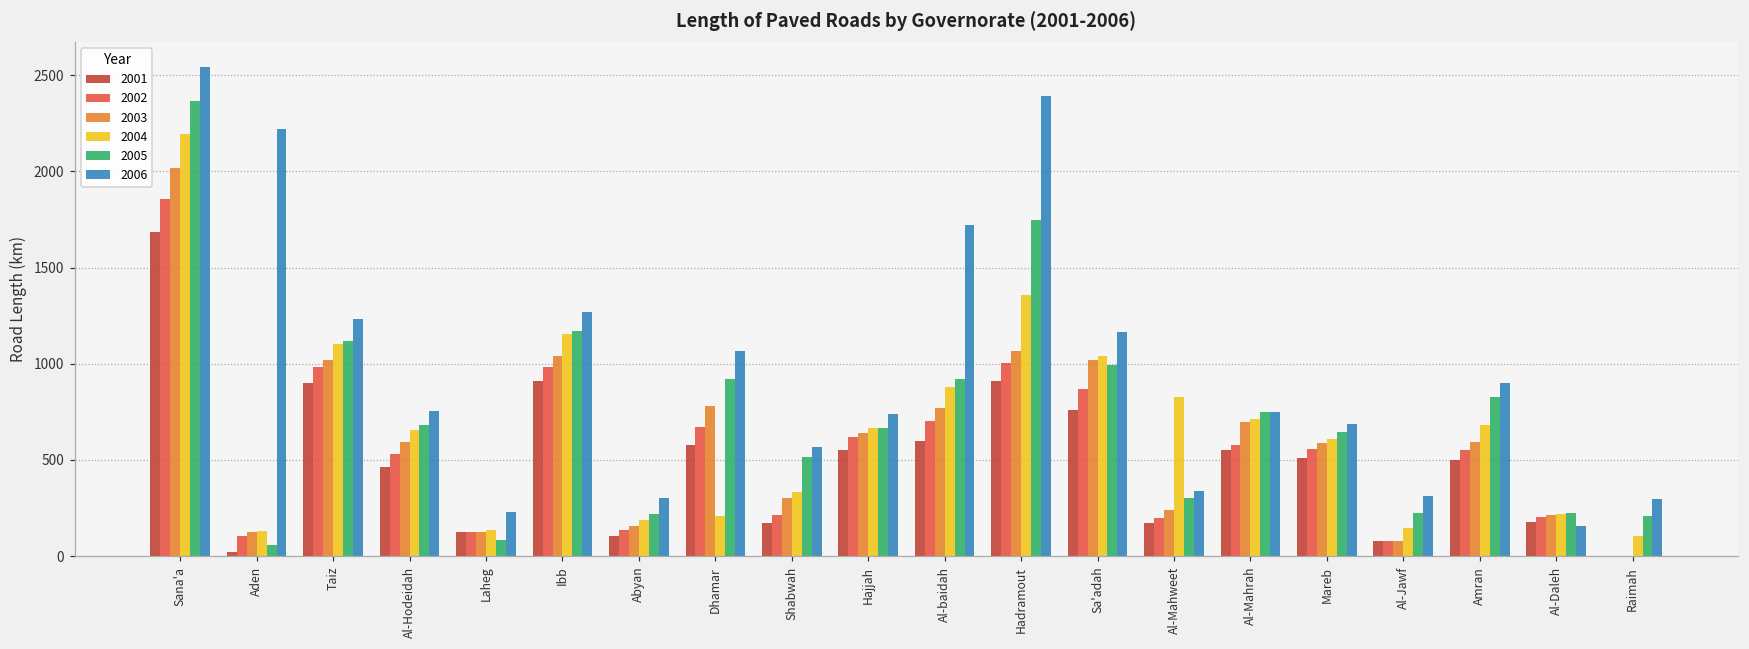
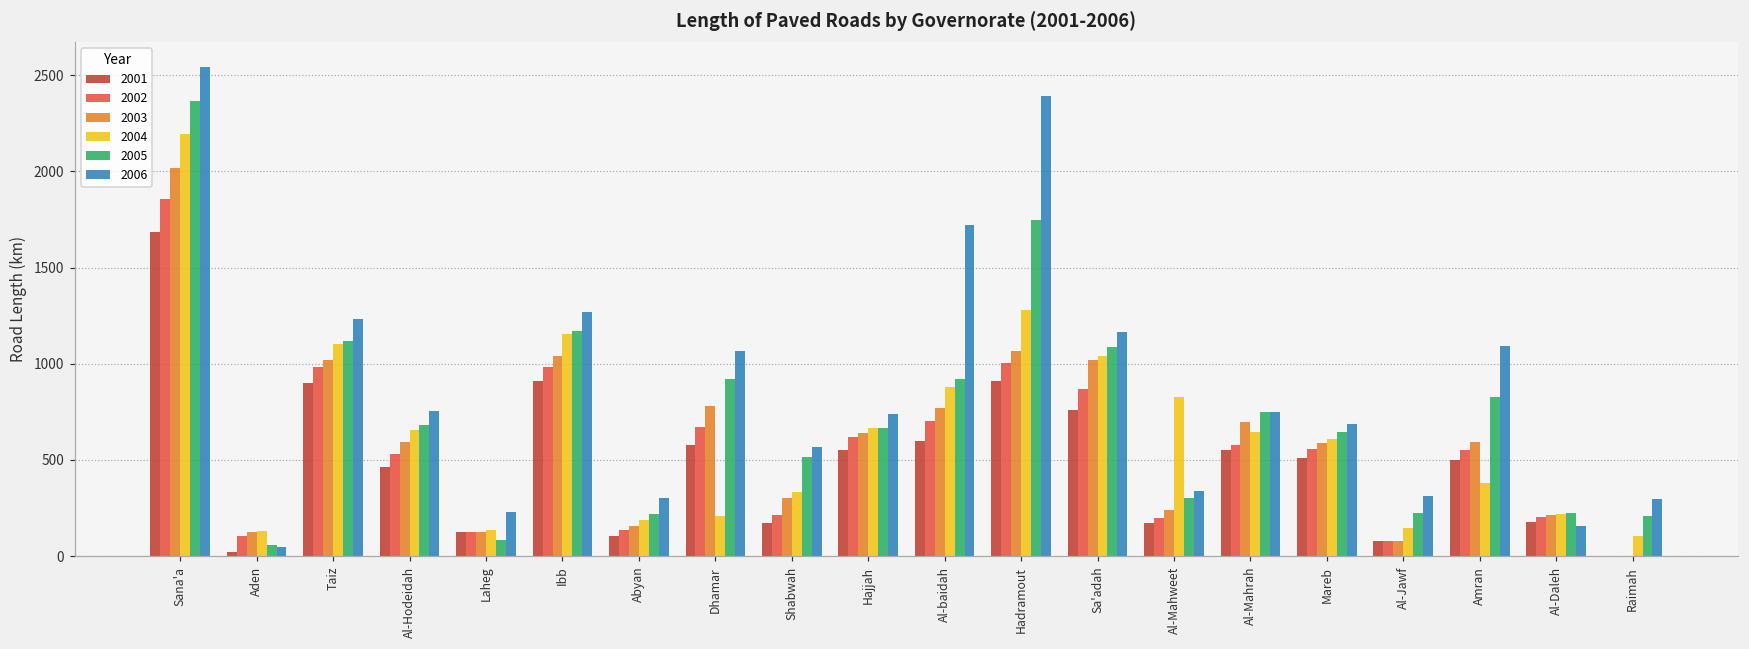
2006, Aden: 2220 -> 50
2004, Hadramout: 1360 -> 1280
2005, Sa'adah: 990 -> 1090
2004, Al-Mahrah: 710 -> 650
2004, Amran: 680 -> 380
2006, Amran: 900 -> 1090
